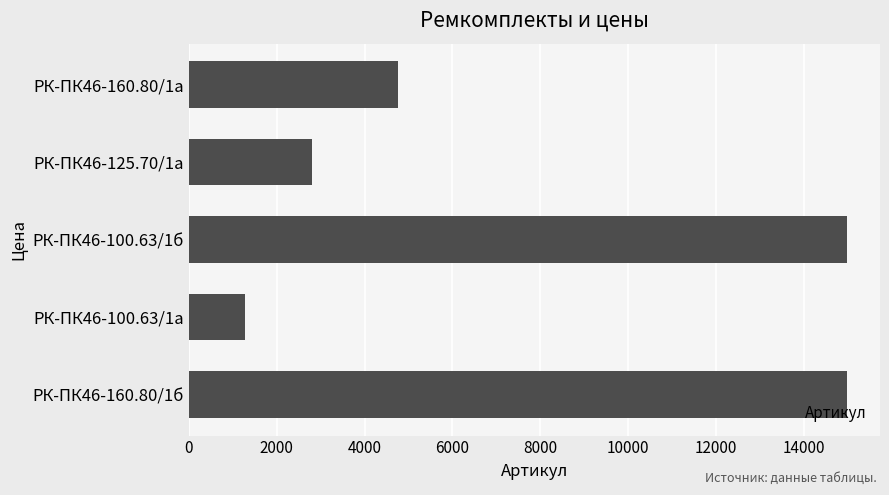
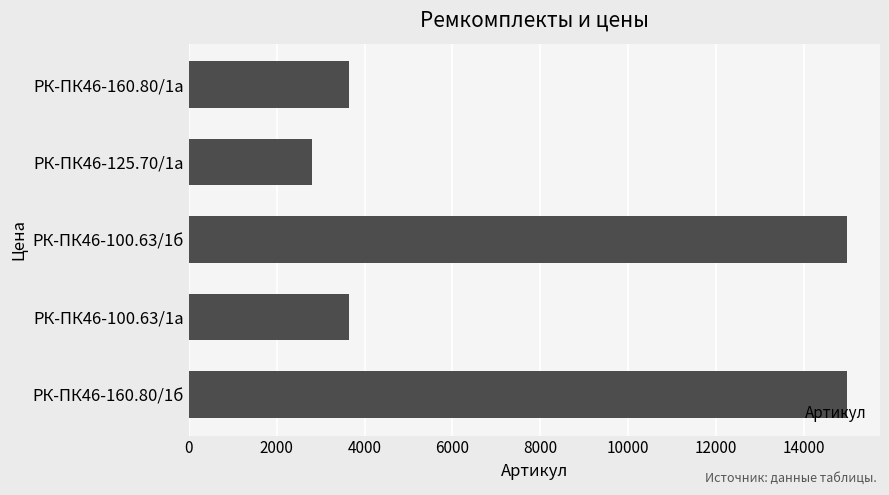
РК-ПК46-160.80/1а: 4800 -> 3600
РК-ПК46-100.63/1а: 1300 -> 3600
